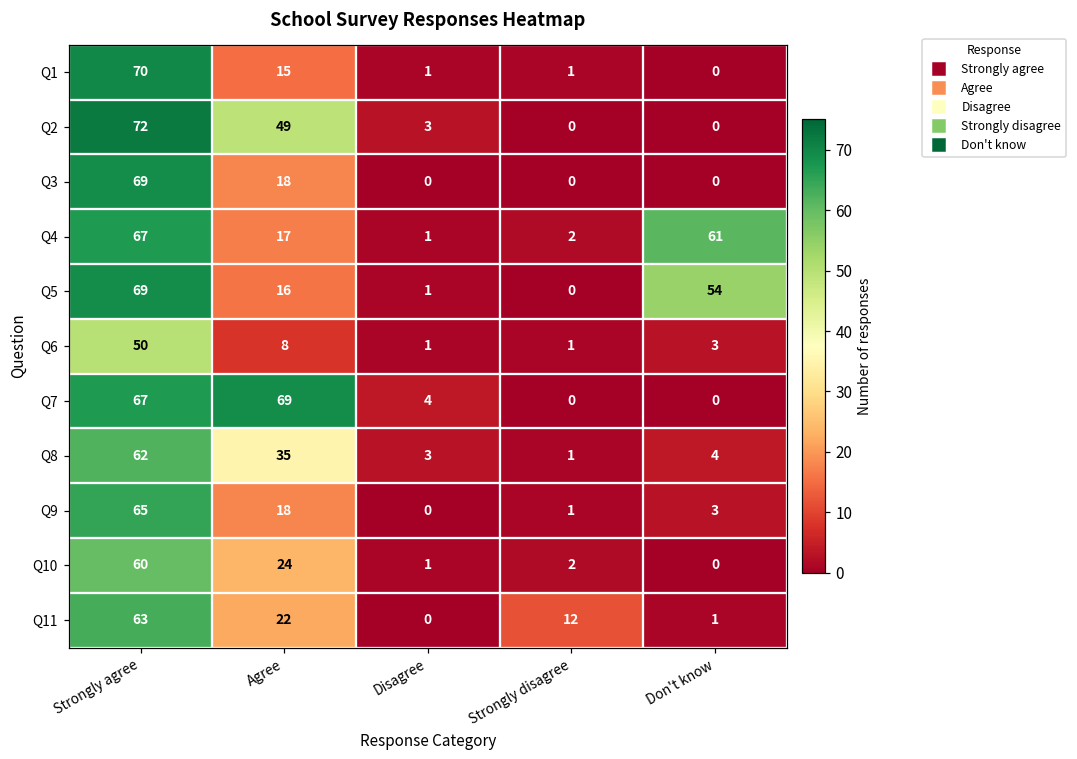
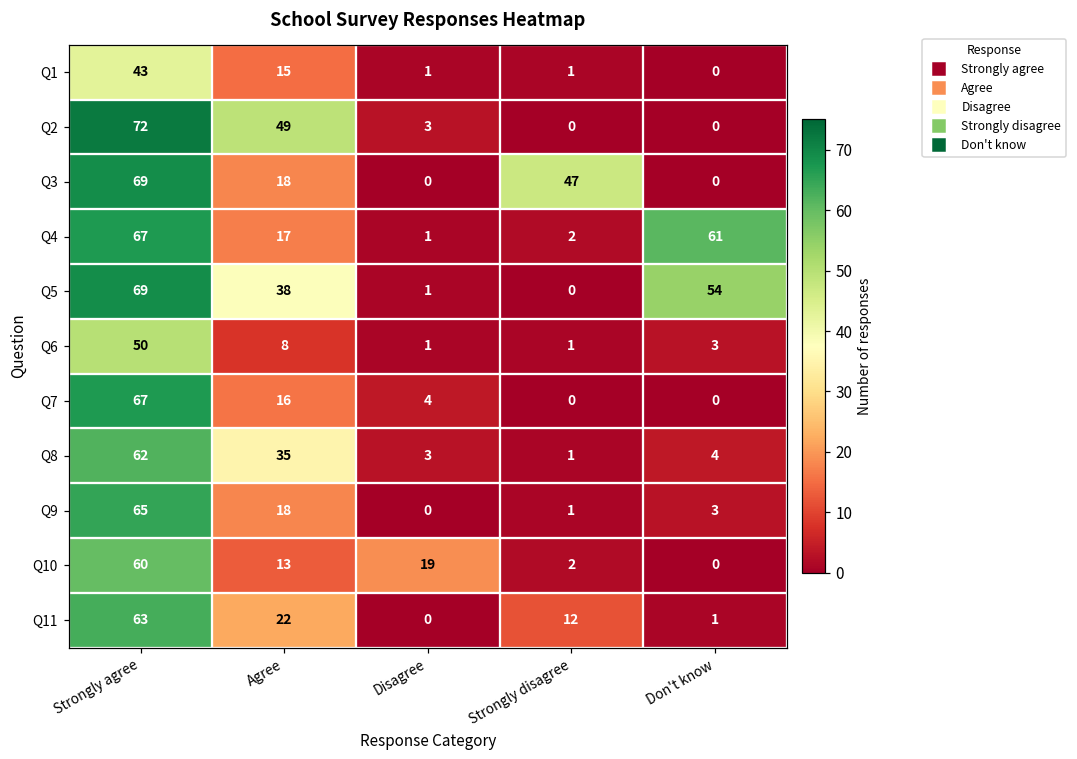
Q1, Strongly agree: 70 -> 43
Q3, Strongly disagree: 0 -> 47
Q5, Agree: 16 -> 38
Q7, Agree: 69 -> 16
Q10, Agree: 24 -> 13
Q10, Disagree: 1 -> 19
